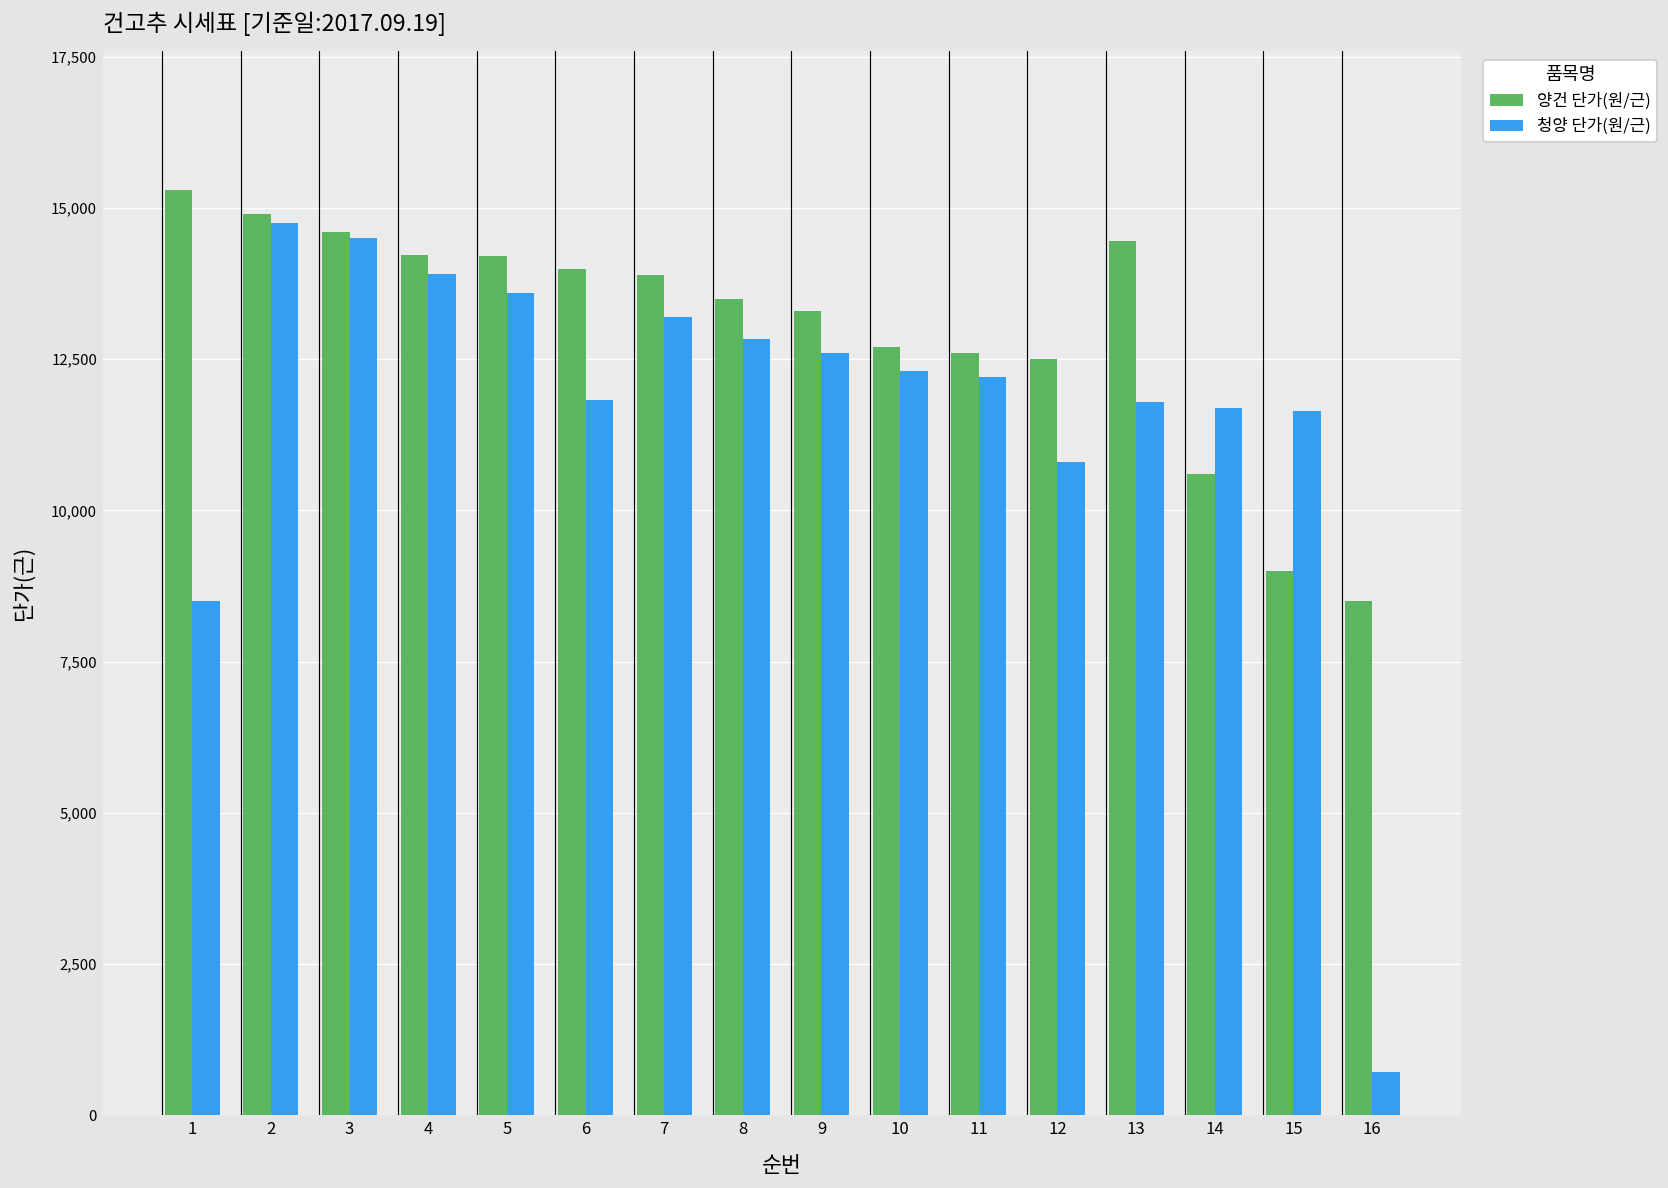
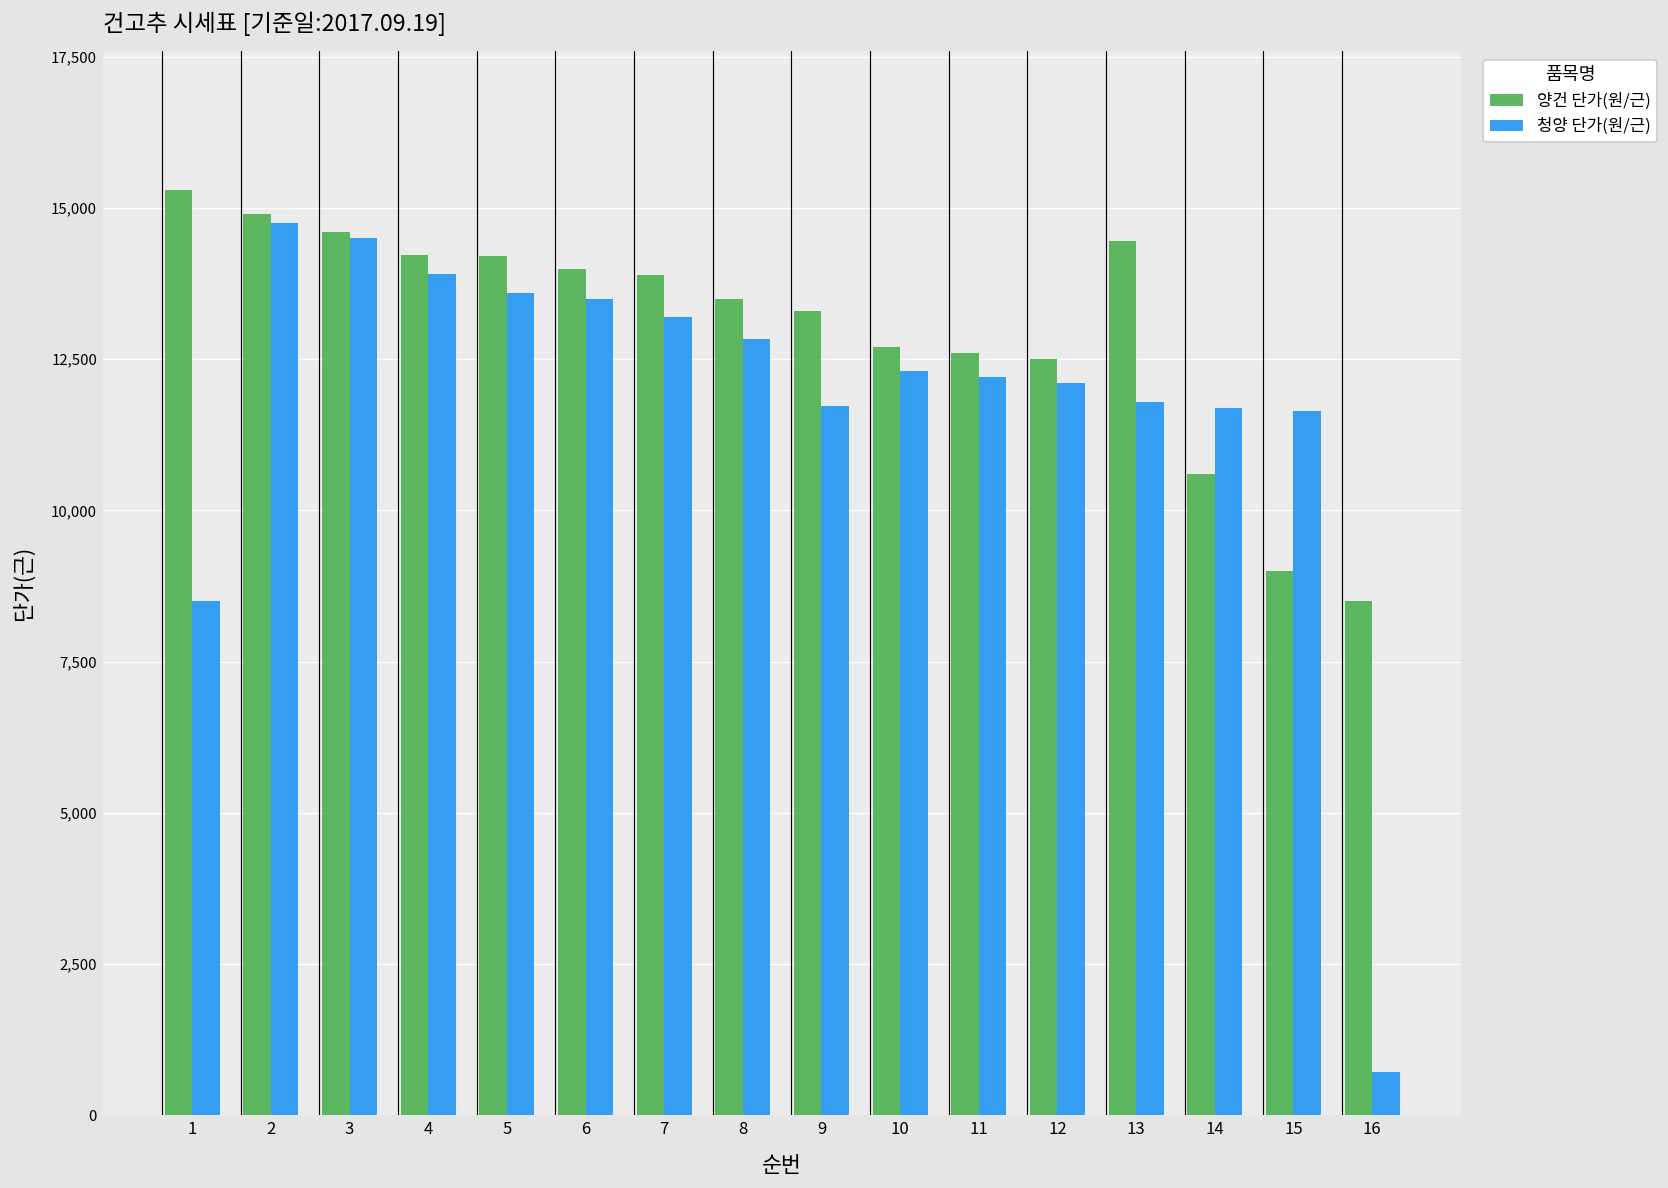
청양 단가(원/근), 6: 11,800 -> 13,500
청양 단가(원/근), 9: 12,600 -> 11,700
청양 단가(원/근), 12: 10,800 -> 12,100
